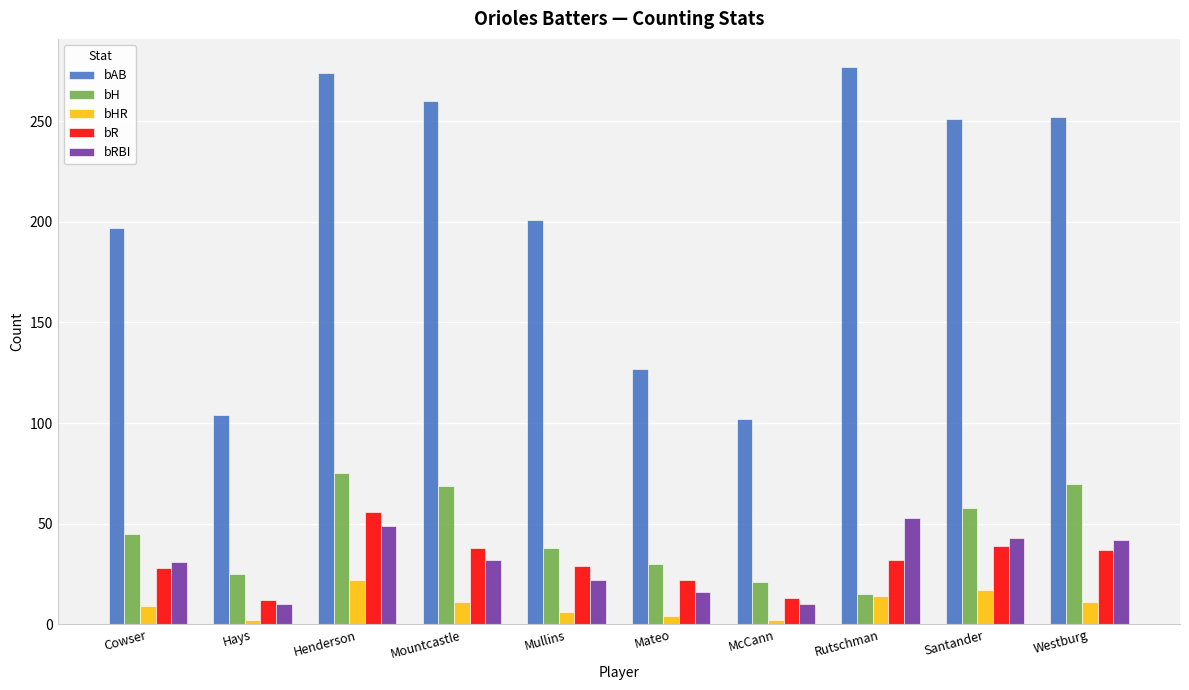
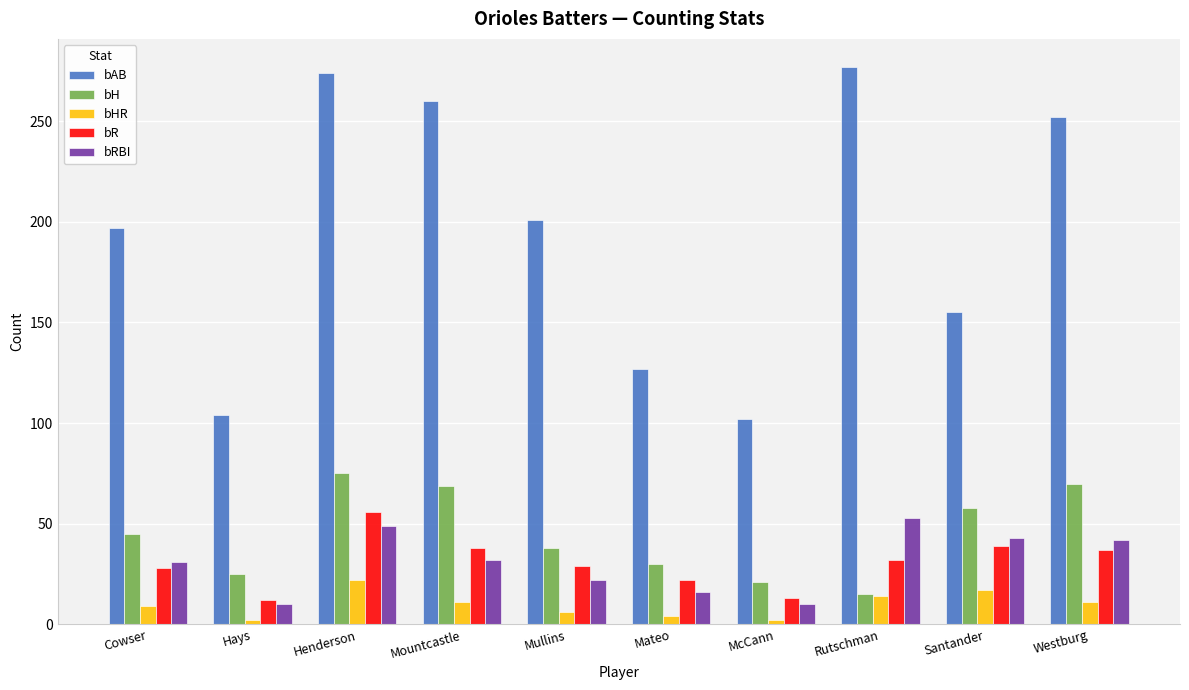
bAB, Santander: 251 -> 155
